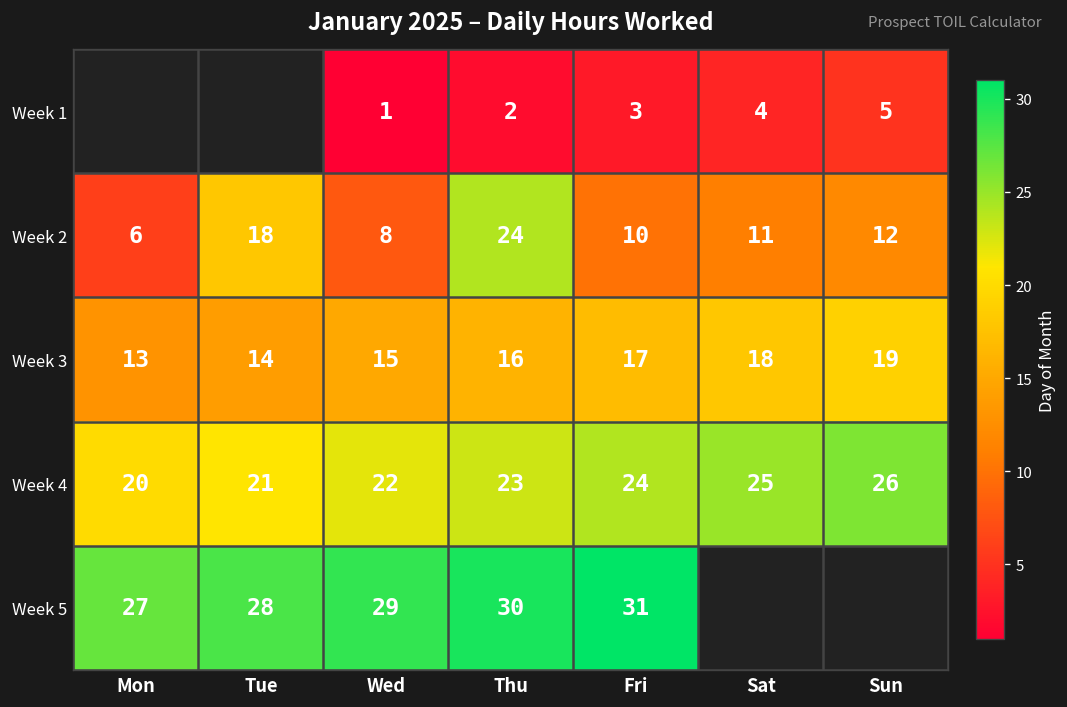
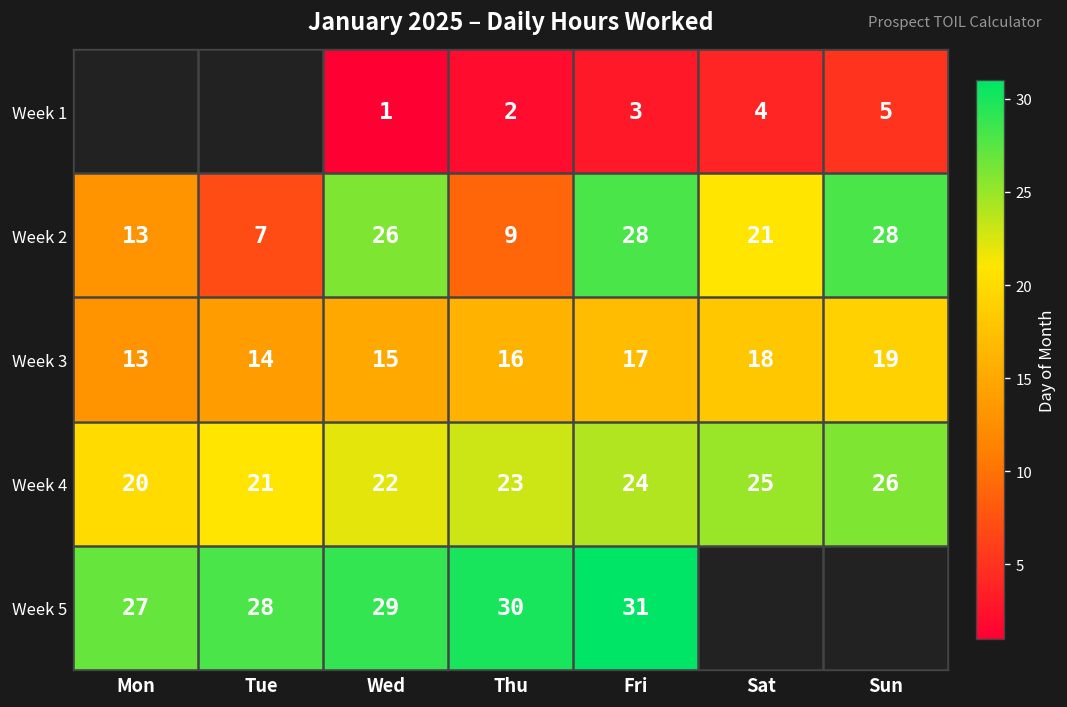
Week 2, Mon: 6 -> 13
Week 2, Tue: 18 -> 7
Week 2, Wed: 8 -> 26
Week 2, Thu: 24 -> 9
Week 2, Fri: 10 -> 28
Week 2, Sat: 11 -> 21
Week 2, Sun: 12 -> 28
